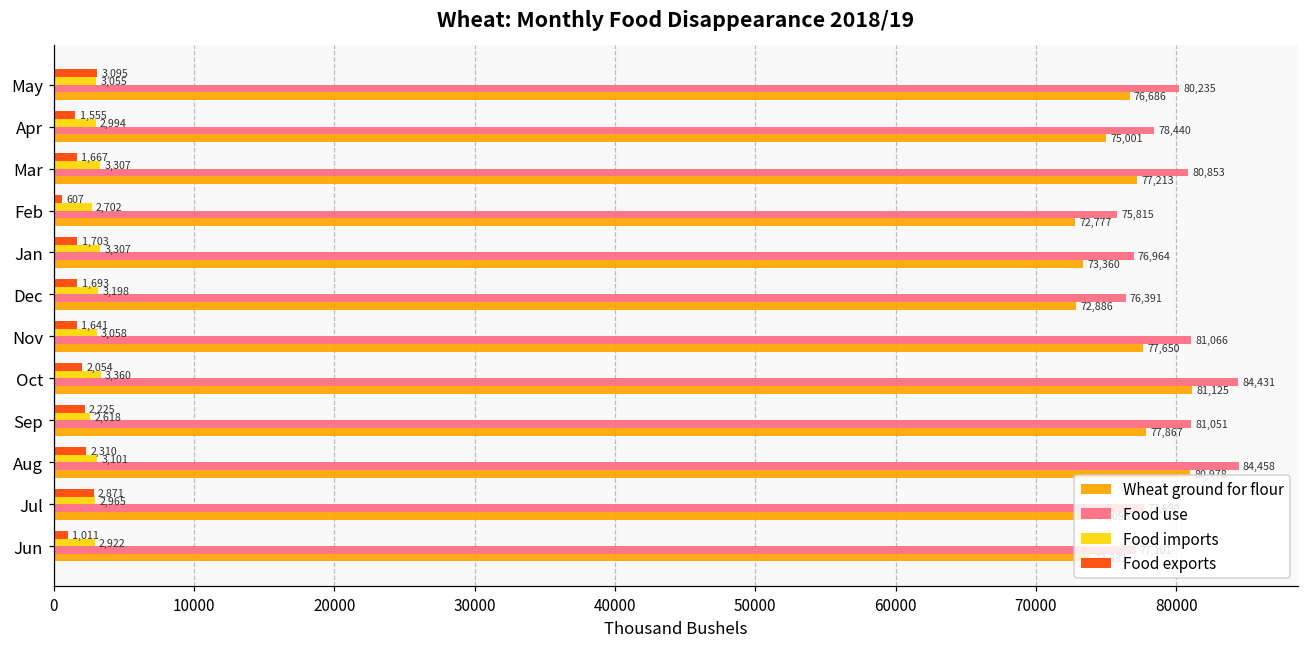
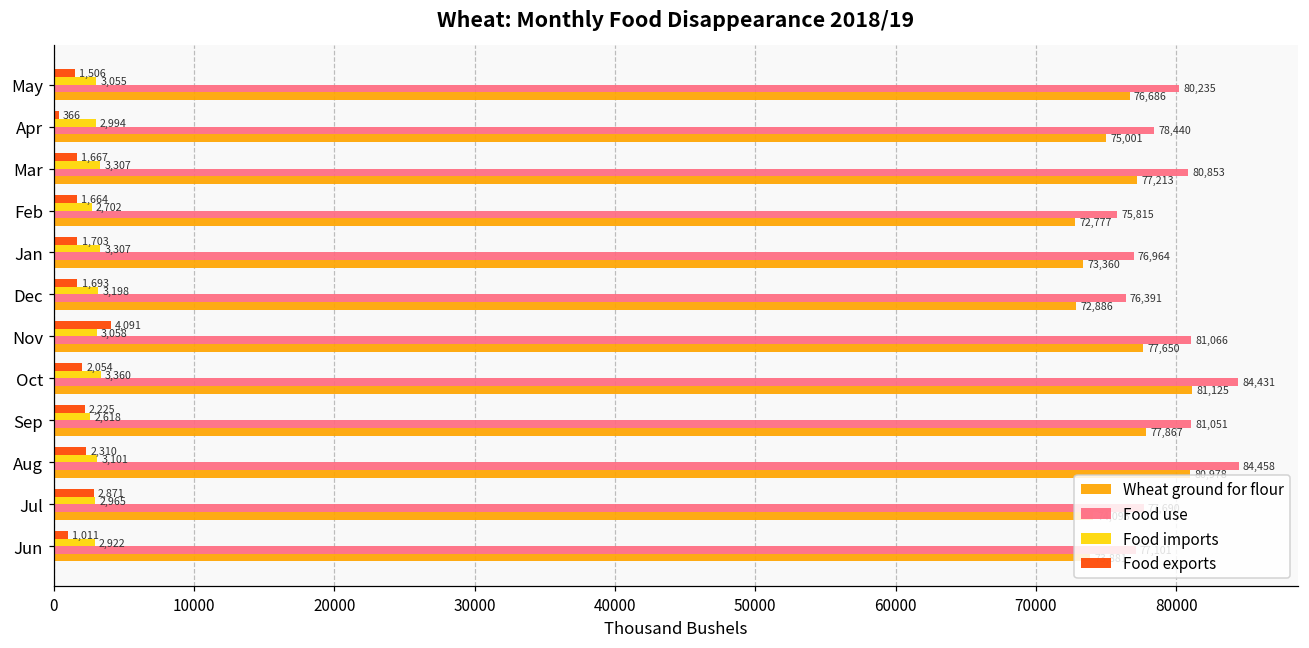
Food exports, May: 3,095 -> 1,506
Food exports, Apr: 1,555 -> 366
Food exports, Feb: 607 -> 1,664
Food exports, Nov: 1,641 -> 4,091
